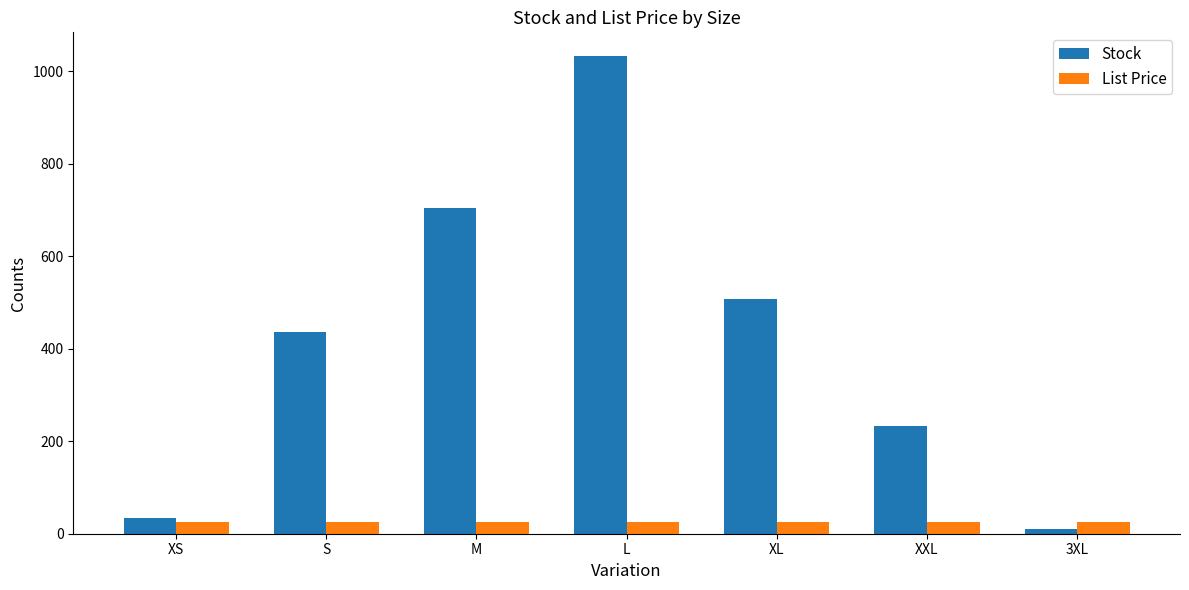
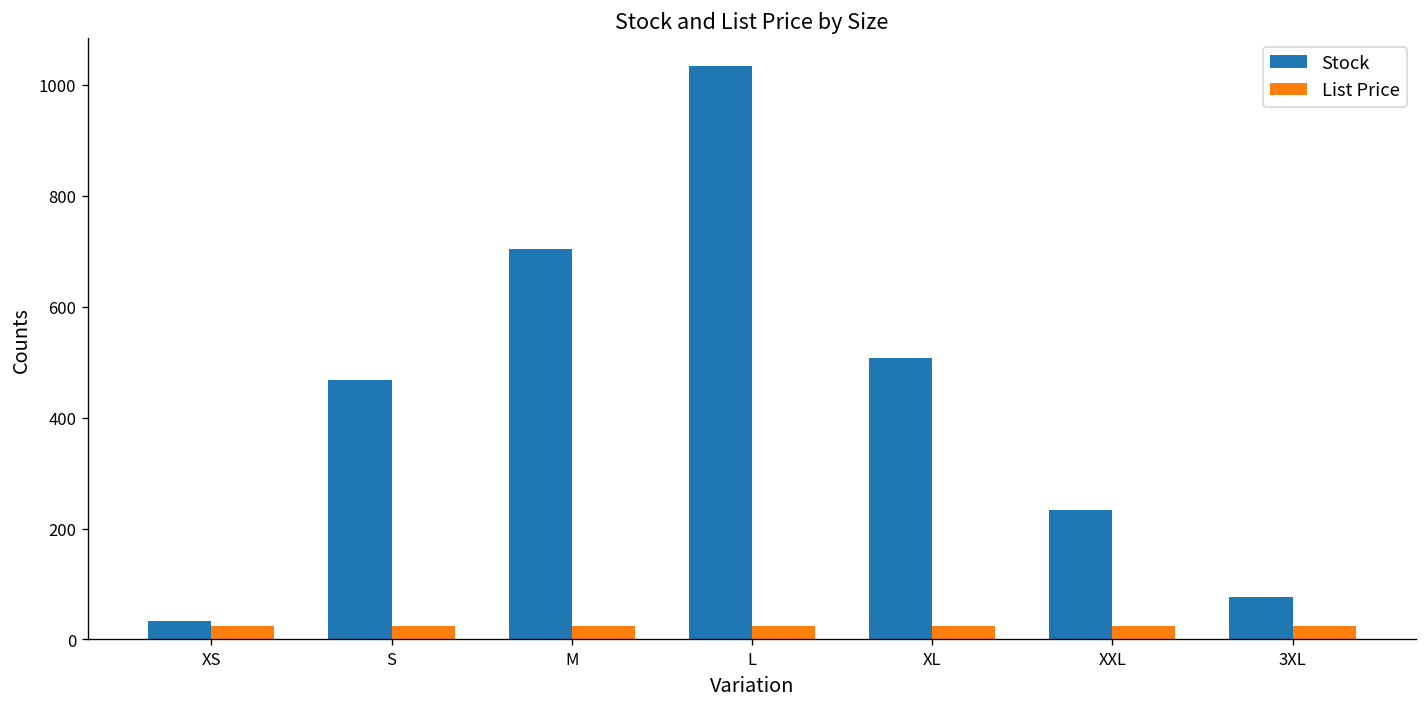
Stock, S: 440 -> 470
Stock, 3XL: 10 -> 80
